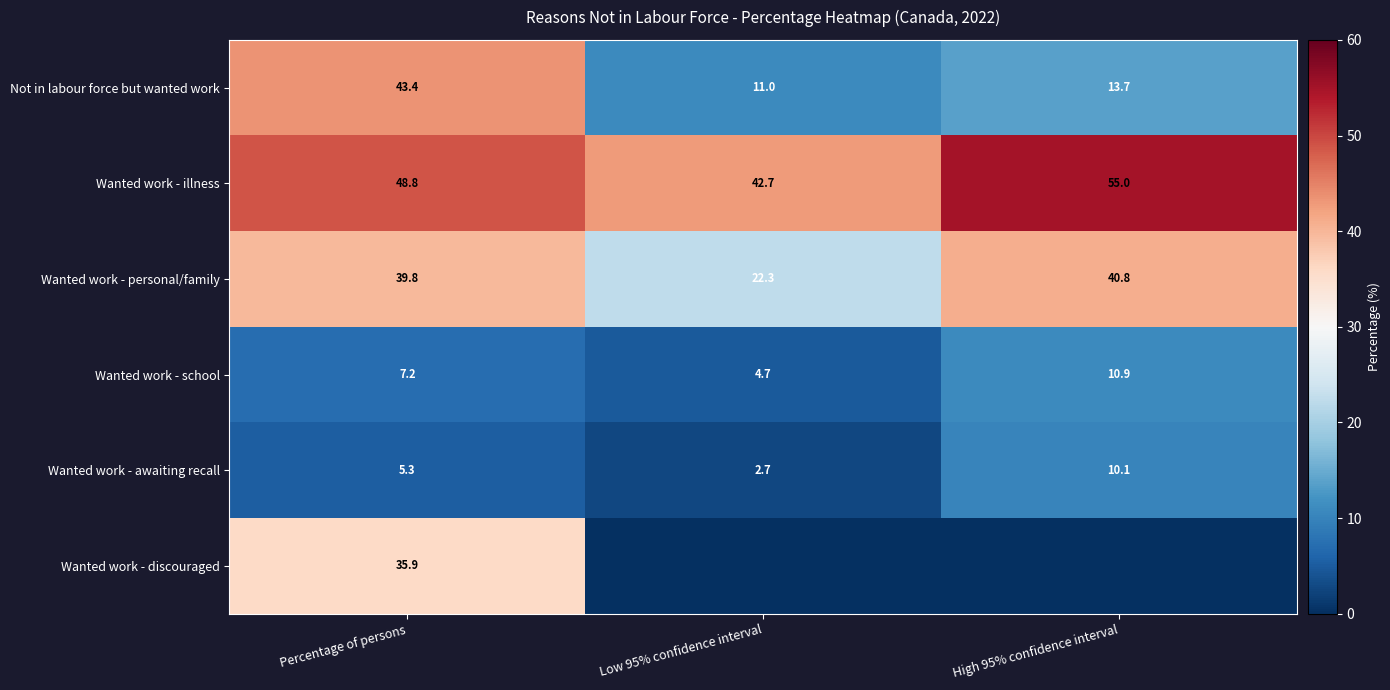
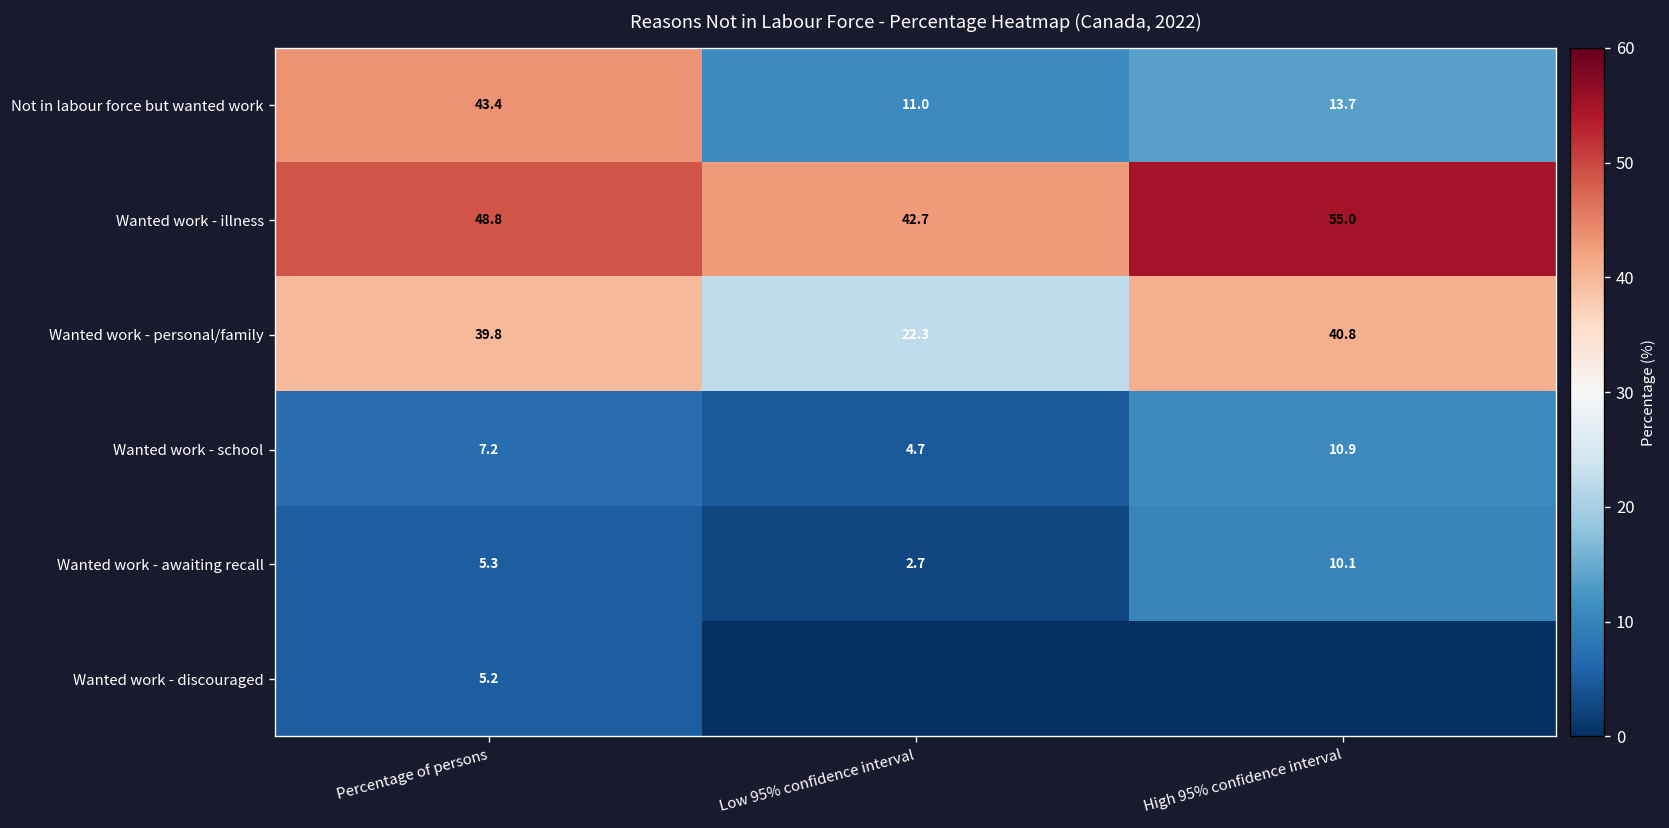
Wanted work - discouraged, Percentage of persons: 35.9 -> 5.2
